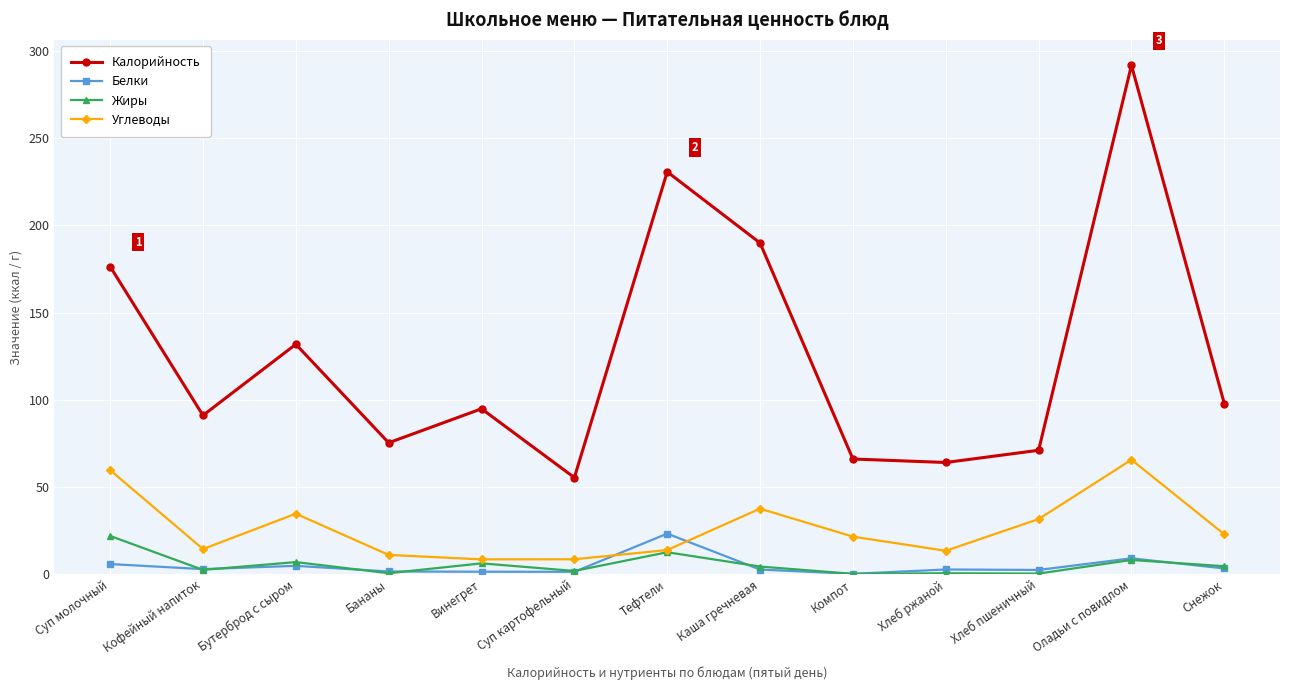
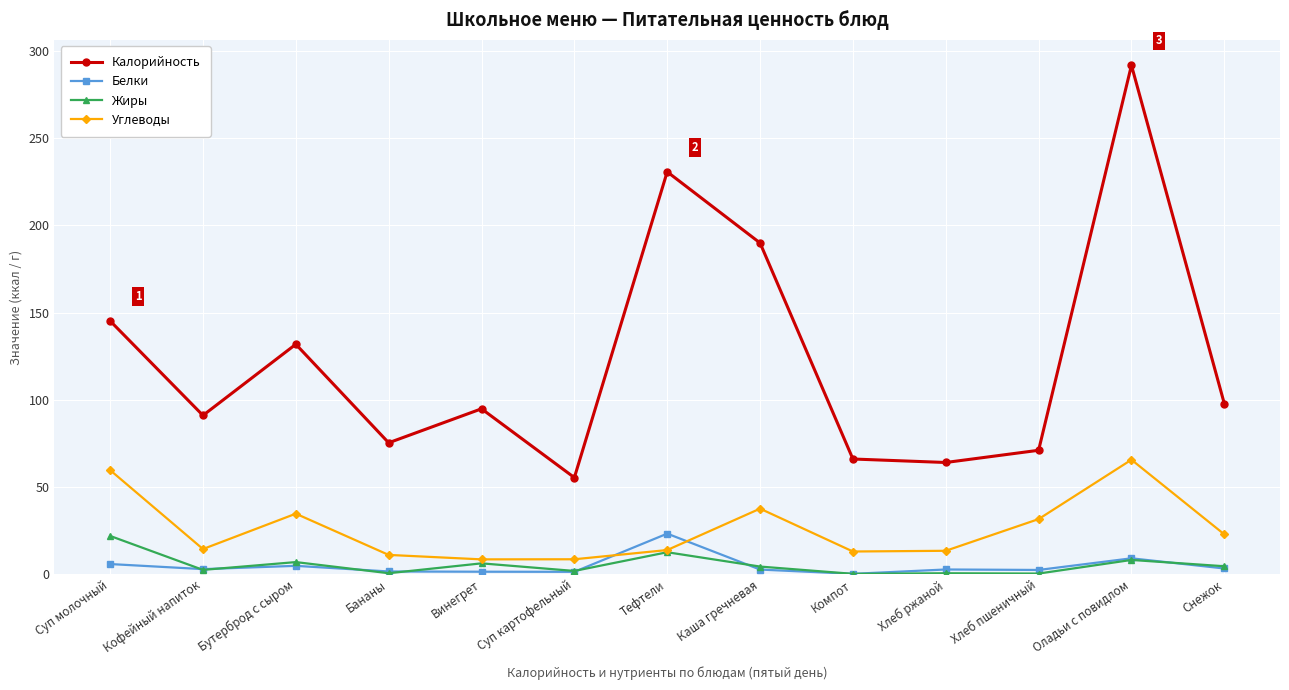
Калорийность, Суп молочный: 176 -> 145
Углеводы, Компот: 21 -> 13
